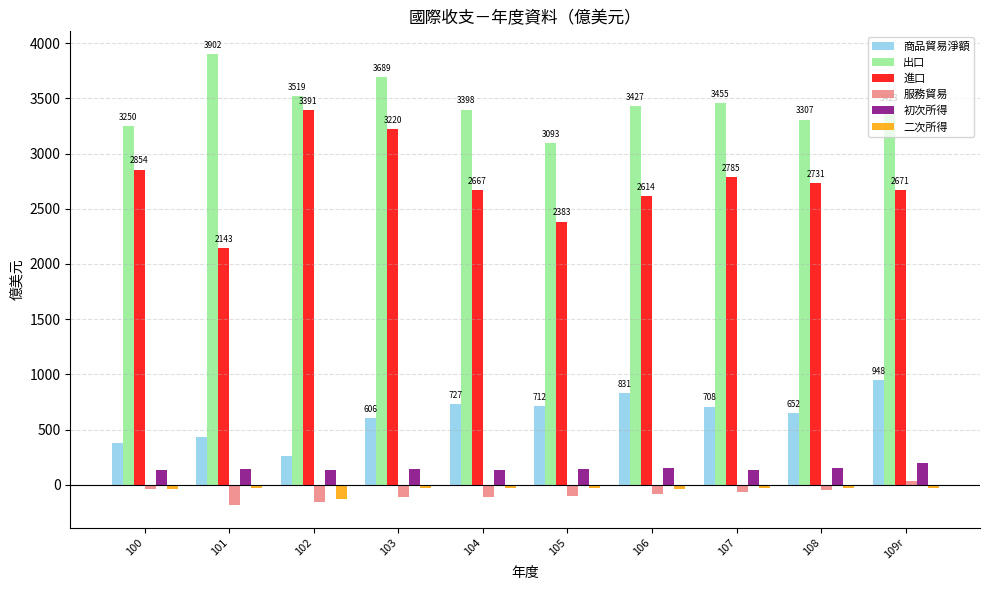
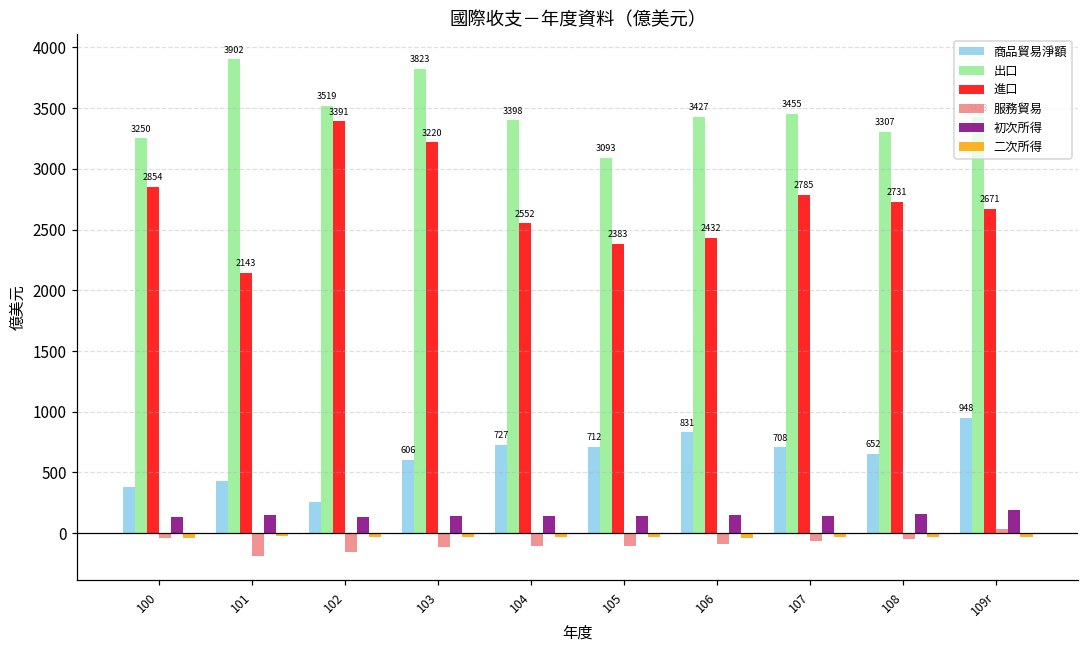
二次所得, 102: -130 -> -30
出口, 103: 3689 -> 3823
進口, 104: 2667 -> 2552
進口, 106: 2614 -> 2432
